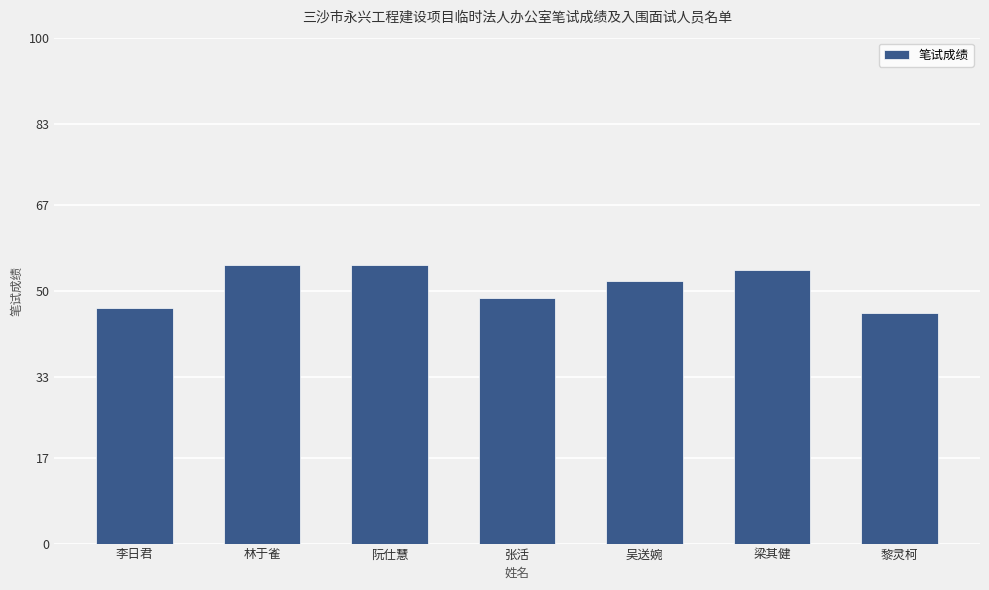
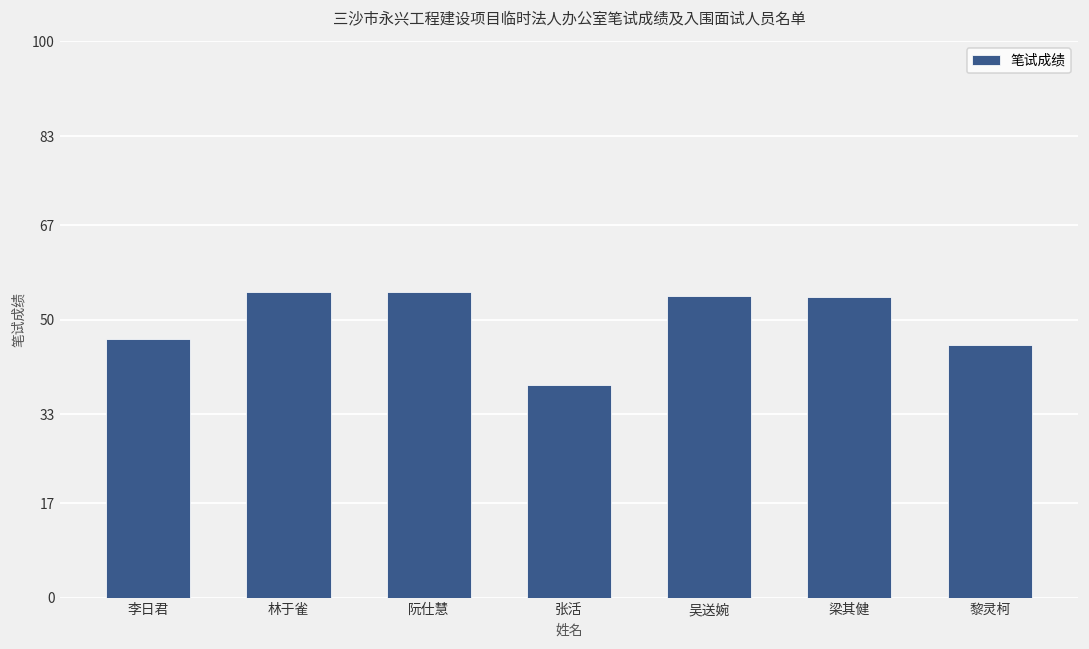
张活: 49 -> 38
吴送婉: 52 -> 54
